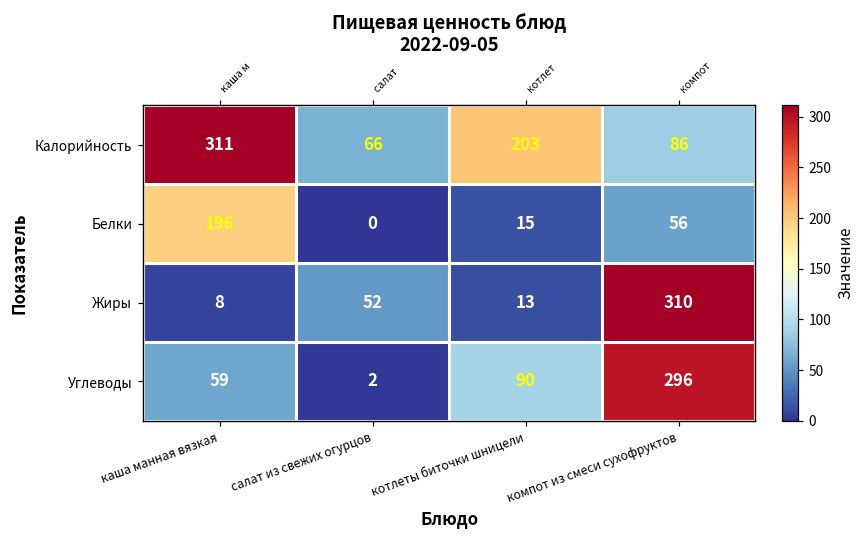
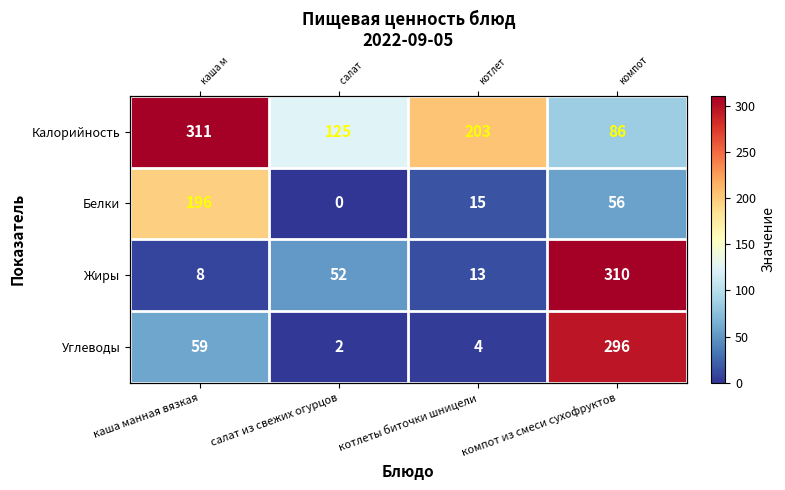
Калорийность, салат из свежих огурцов: 66 -> 125
Углеводы, котлеты биточки шницели: 90 -> 4
